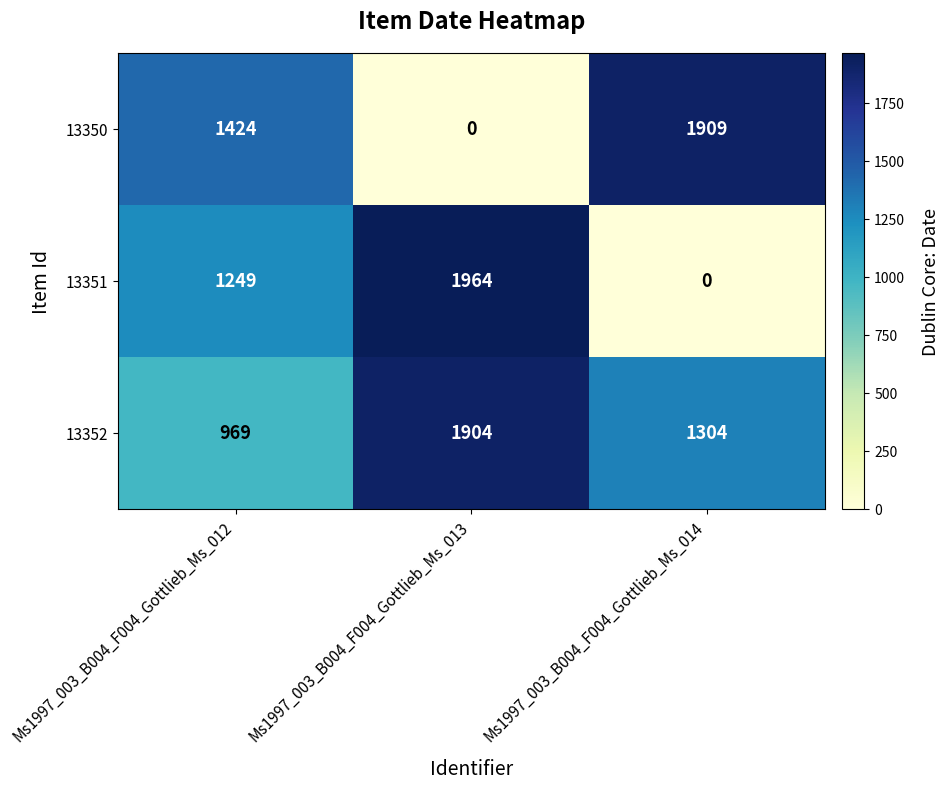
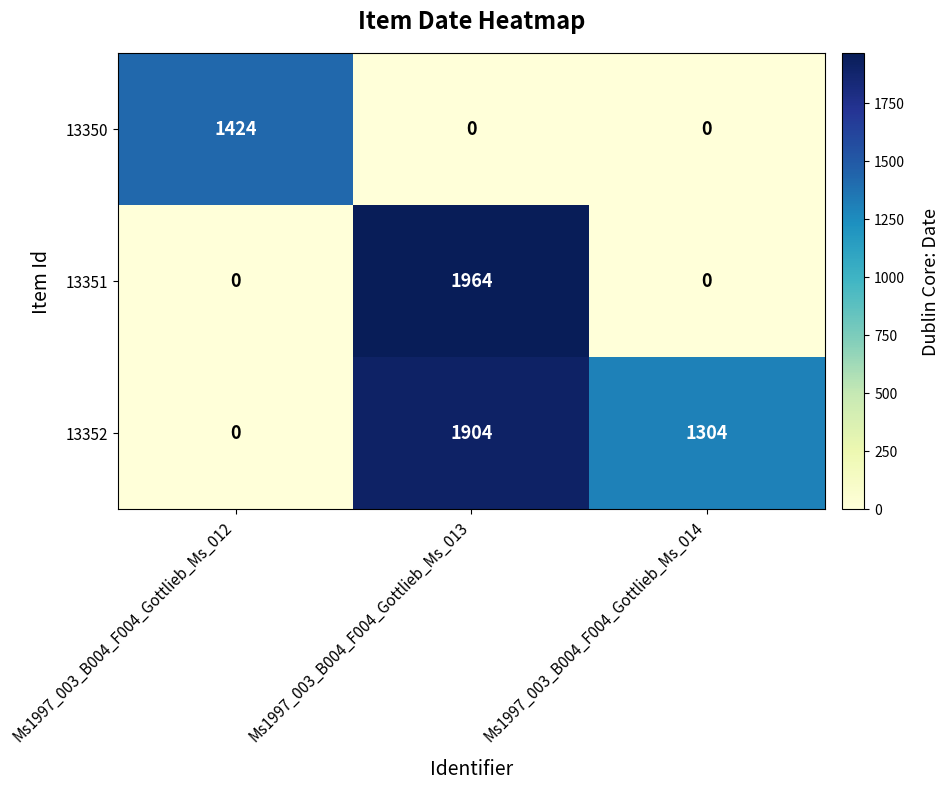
13350, Ms1997_003_B004_F004_Gottlieb_Ms_014: 1909 -> 0
13351, Ms1997_003_B004_F004_Gottlieb_Ms_012: 1249 -> 0
13352, Ms1997_003_B004_F004_Gottlieb_Ms_012: 969 -> 0
